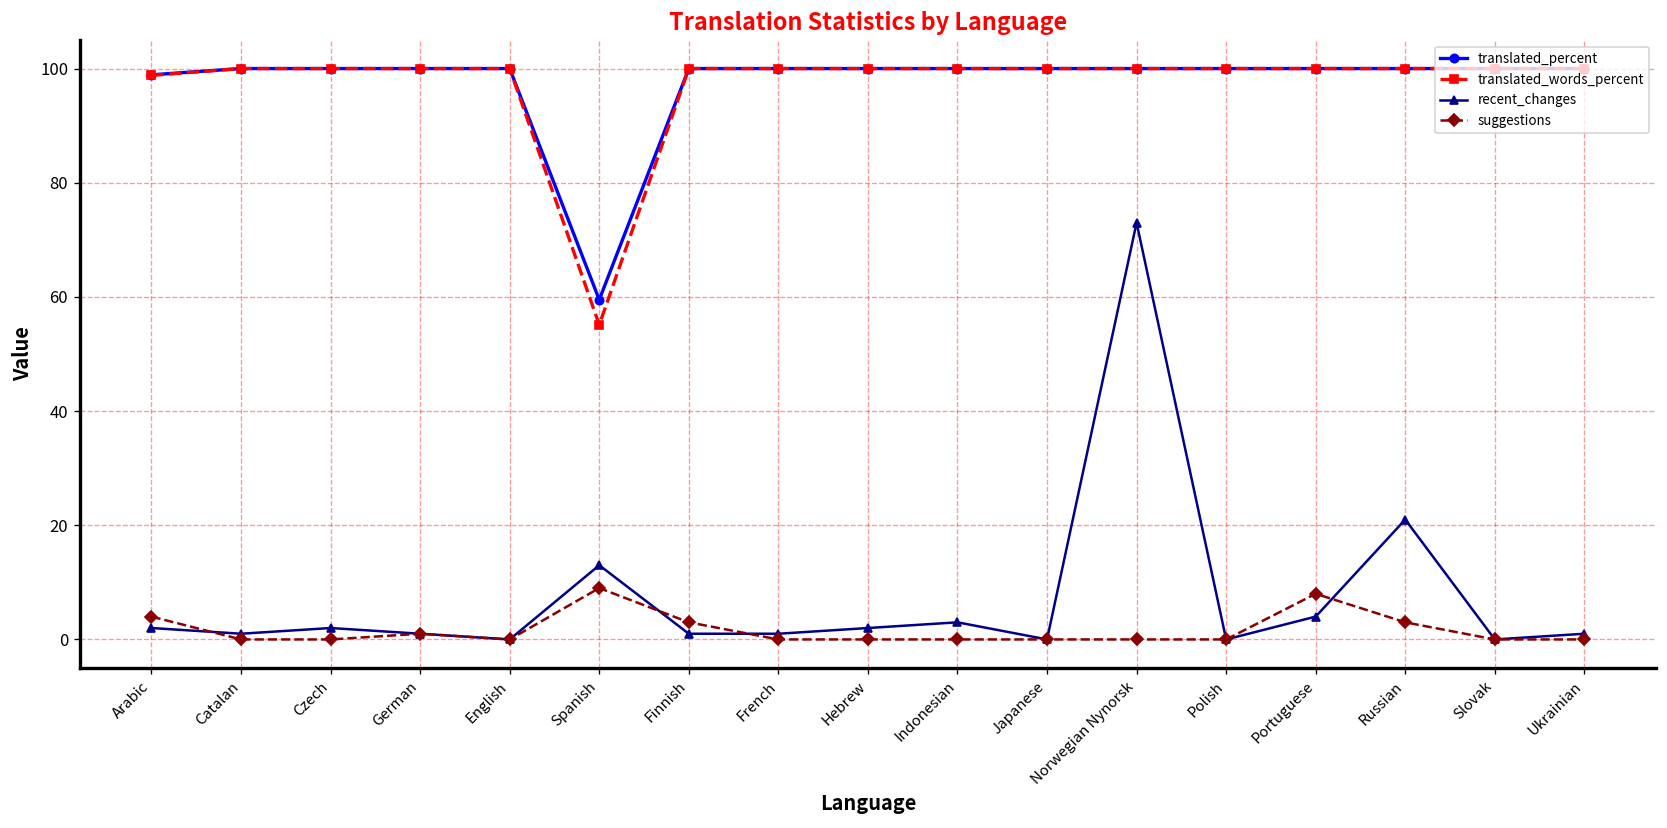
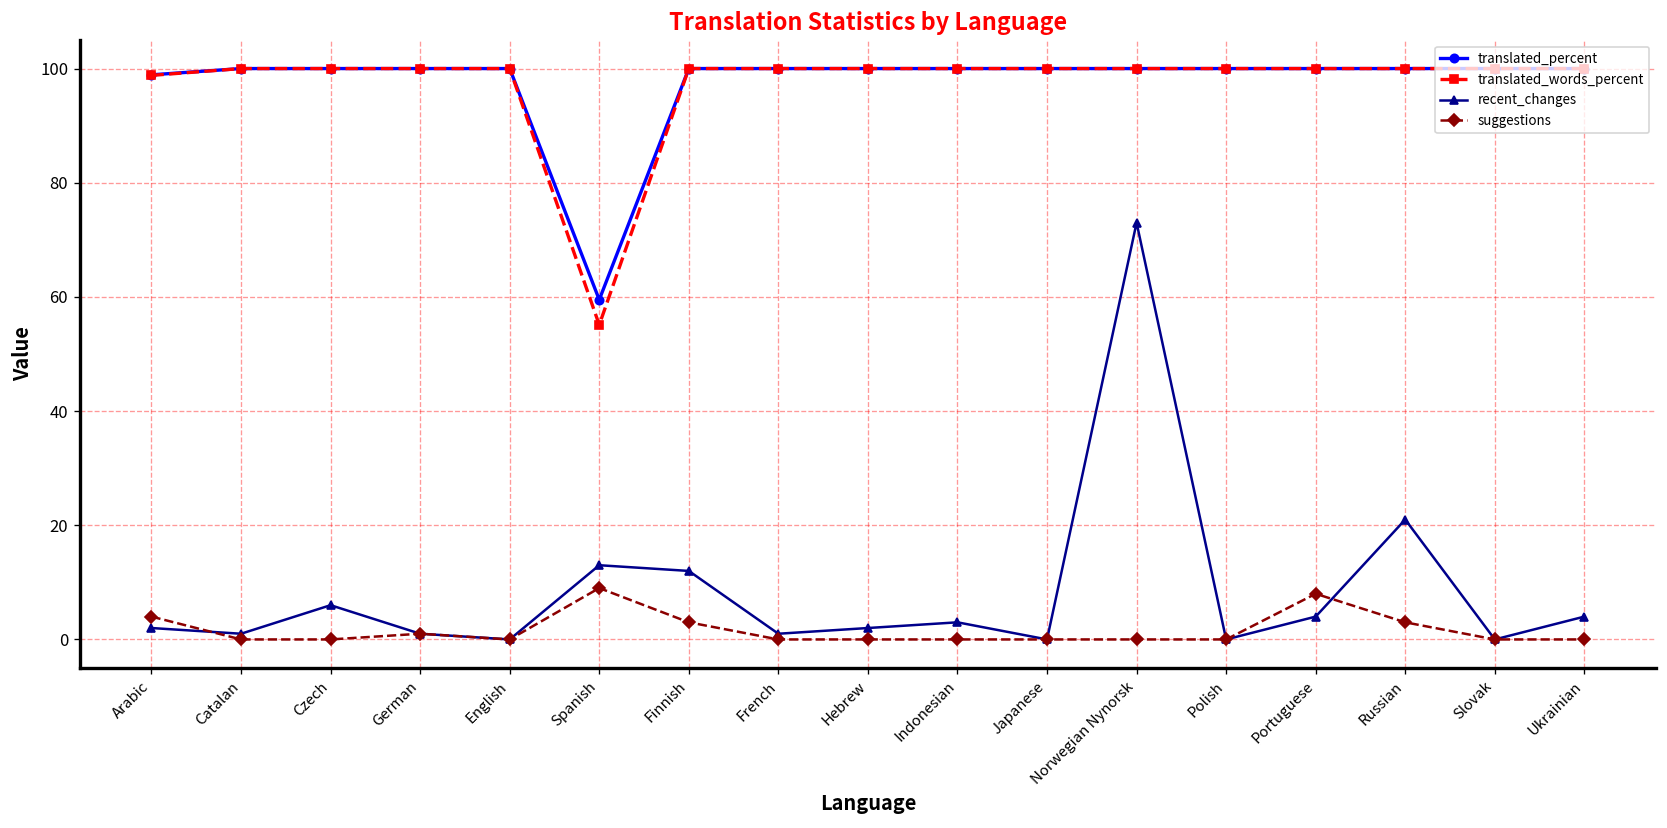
recent_changes, Czech: 2 -> 6
recent_changes, Finnish: 1 -> 12
recent_changes, Ukrainian: 1 -> 4
